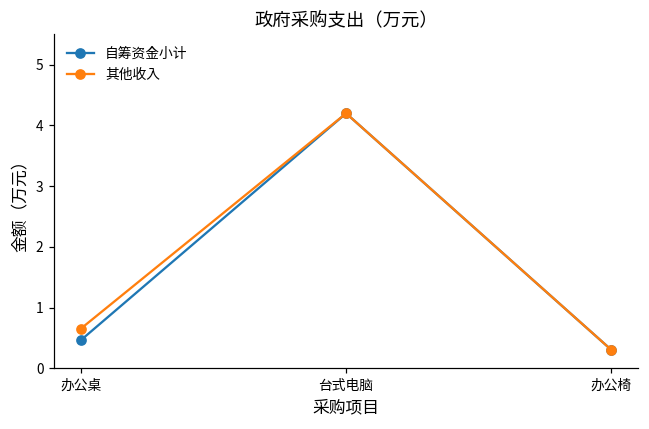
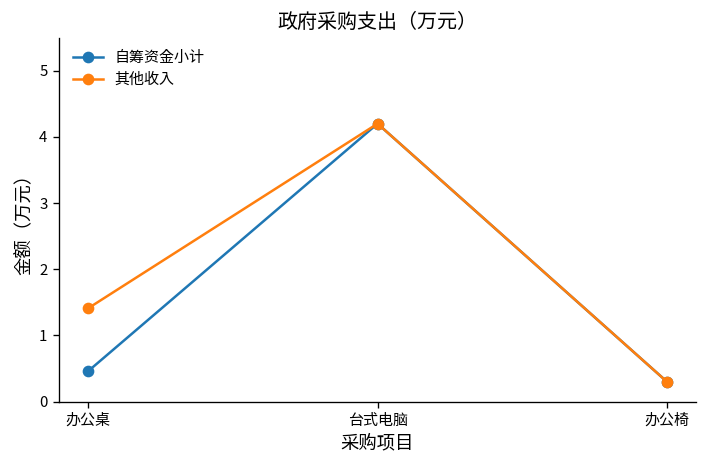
其他收入, 办公桌: 0.7 -> 1.4
